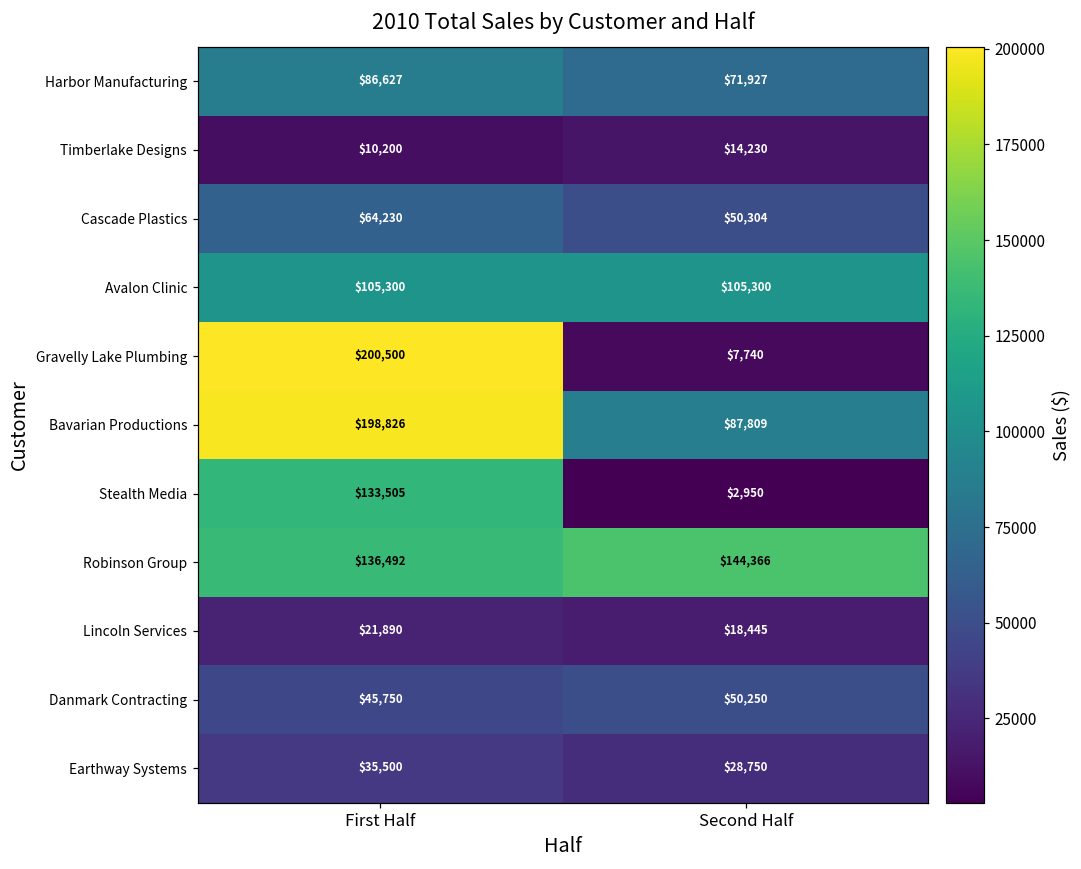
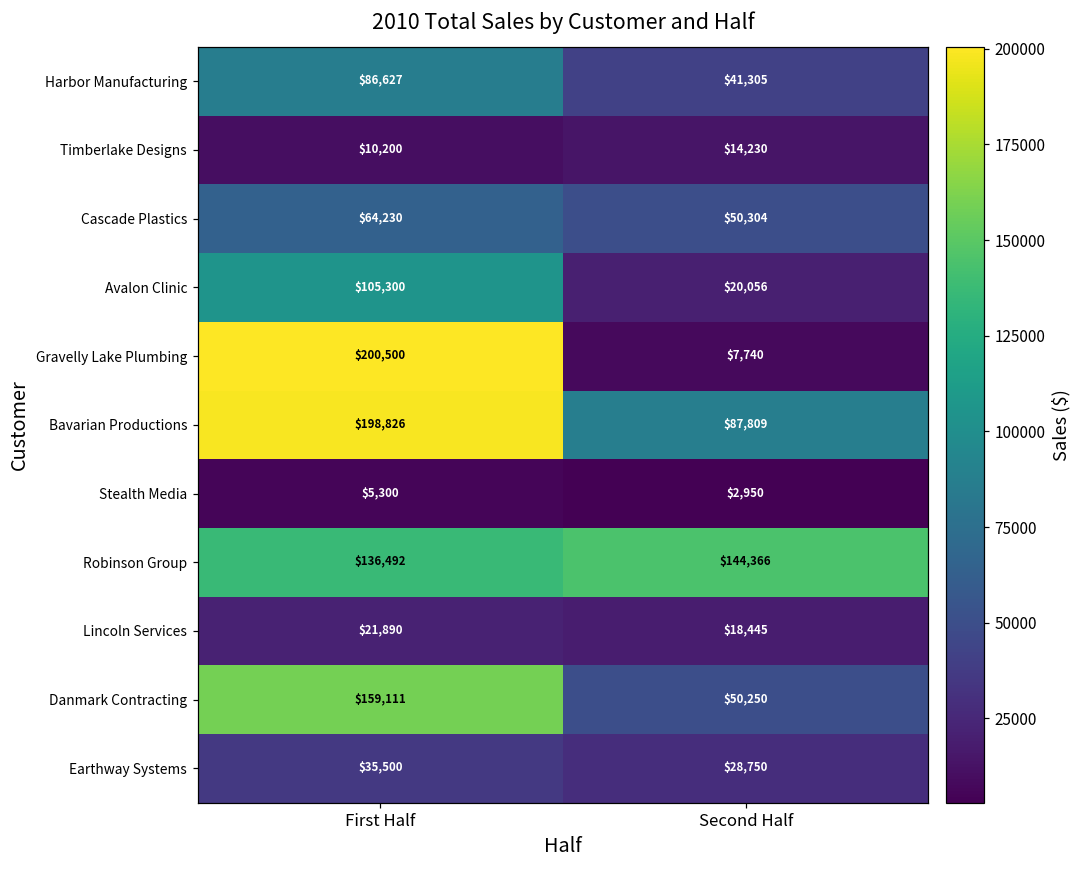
Harbor Manufacturing, Second Half: $71,927 -> $41,305
Avalon Clinic, Second Half: $105,300 -> $20,056
Stealth Media, First Half: $133,505 -> $5,300
Danmark Contracting, First Half: $45,750 -> $159,111
